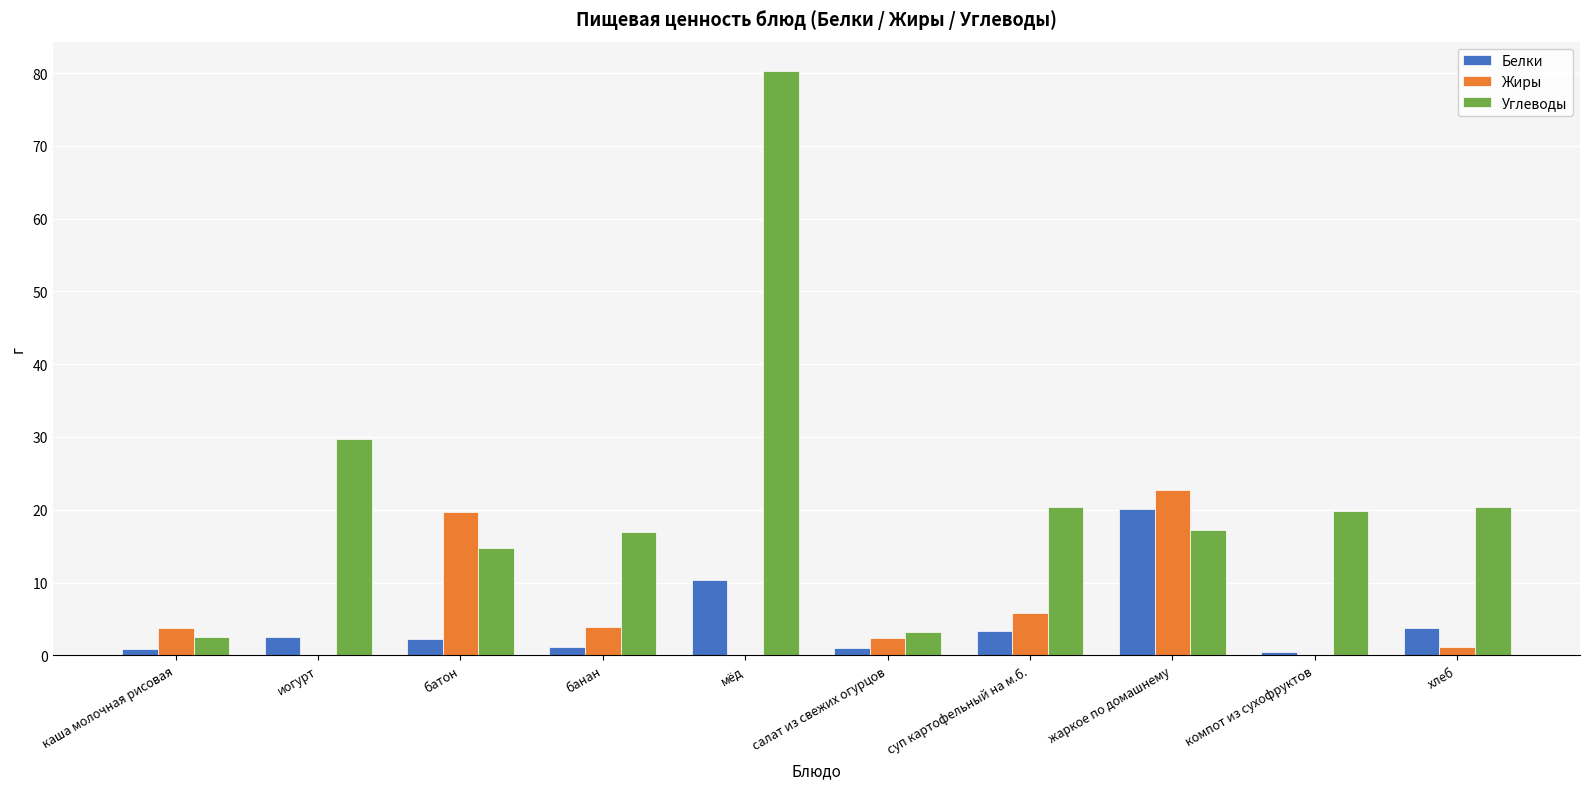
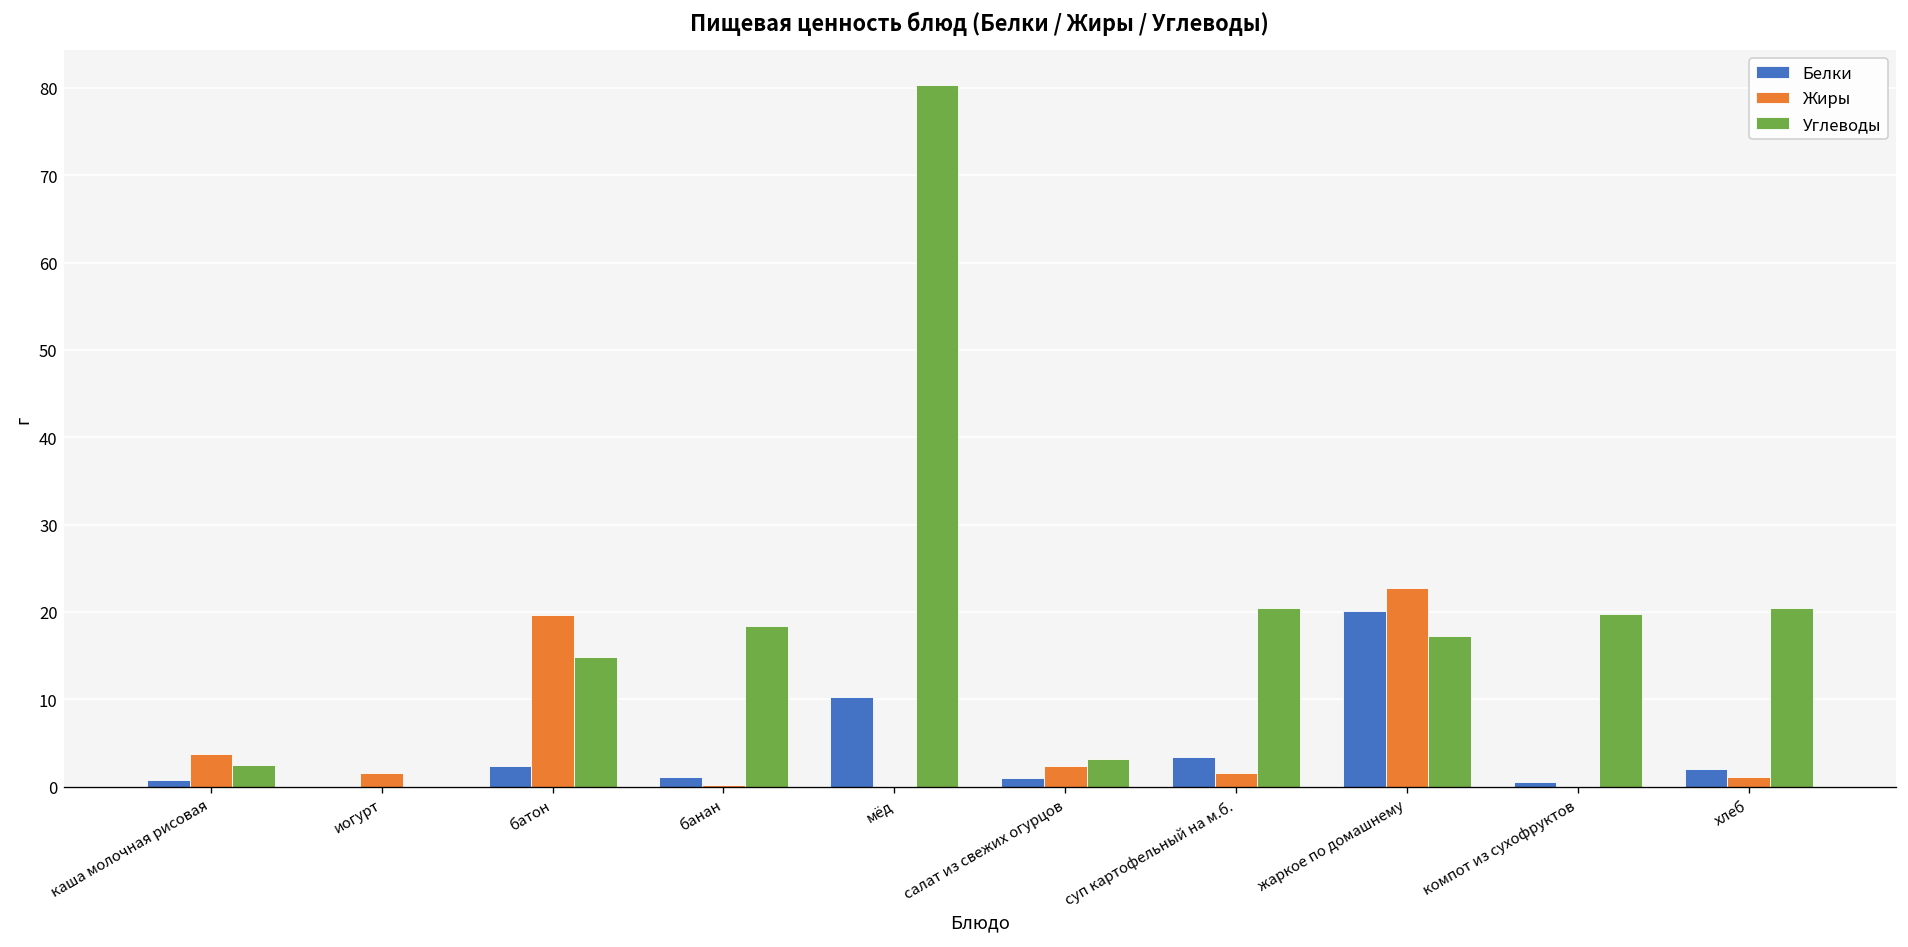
Белки, иогурт: 3 -> 0
Жиры, иогурт: 0 -> 2
Углеводы, иогурт: 30 -> 0
Жиры, банан: 4 -> 0
Углеводы, банан: 17 -> 18
Жиры, суп картофельный на м.б.: 6 -> 2
Белки, хлеб: 4 -> 2
